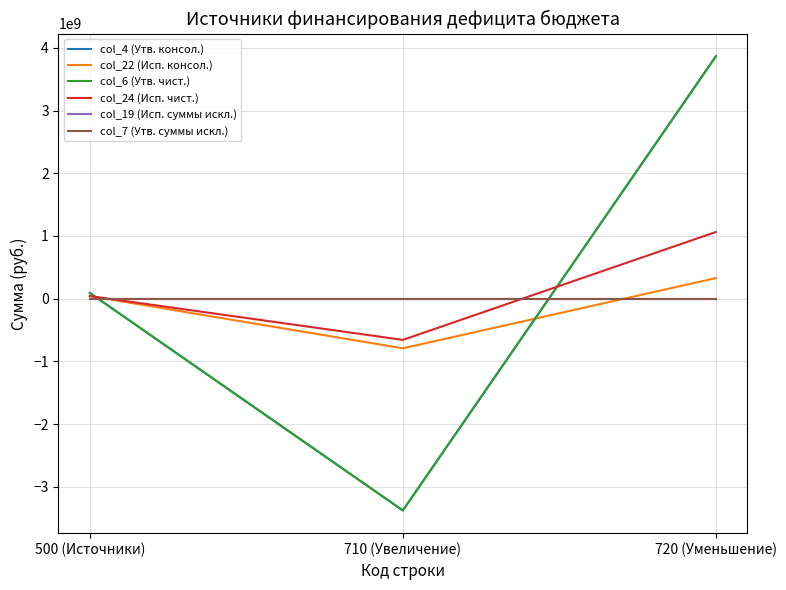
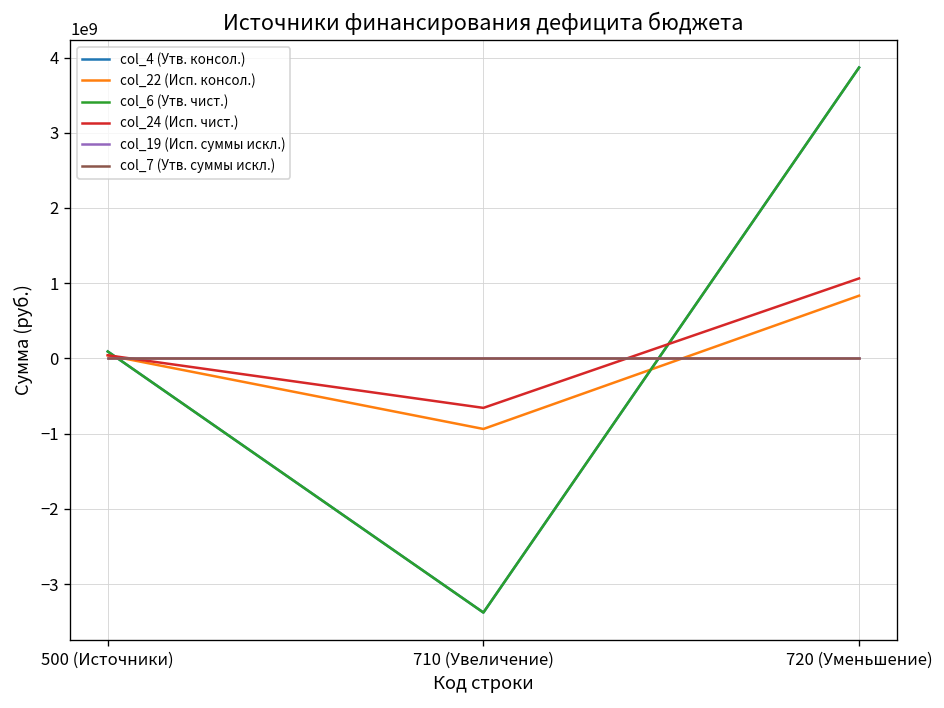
col_22 (Исп. консол.), 710 (Увеличение): -800000000 -> -900000000
col_22 (Исп. консол.), 720 (Уменьшение): 300000000 -> 800000000
